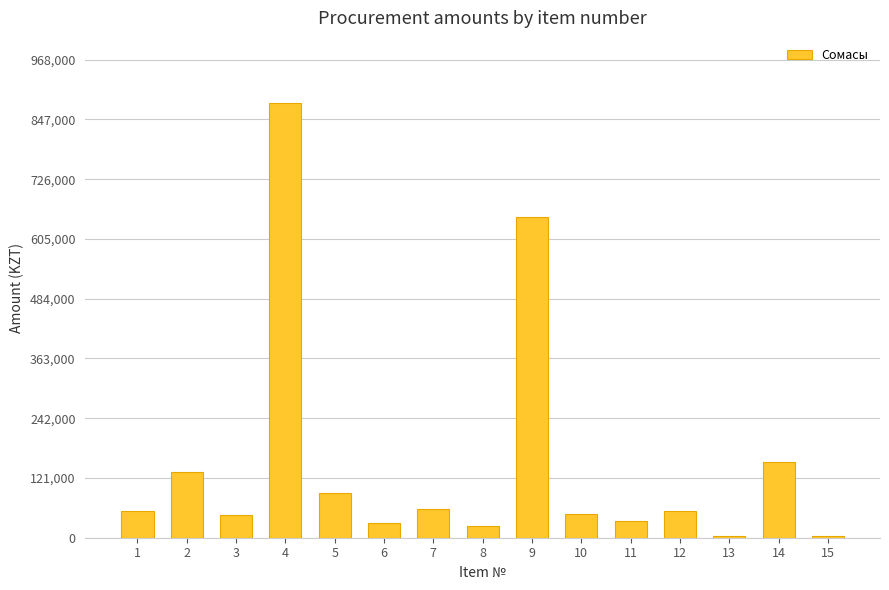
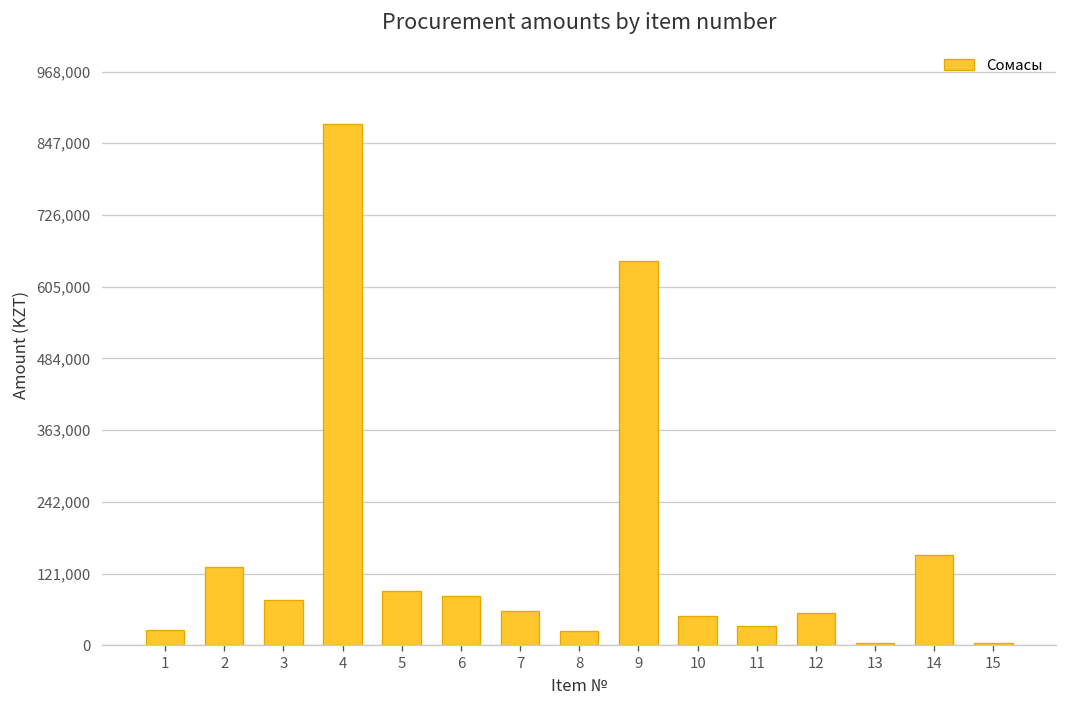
1: 50,000 -> 30,000
3: 50,000 -> 80,000
6: 30,000 -> 80,000
